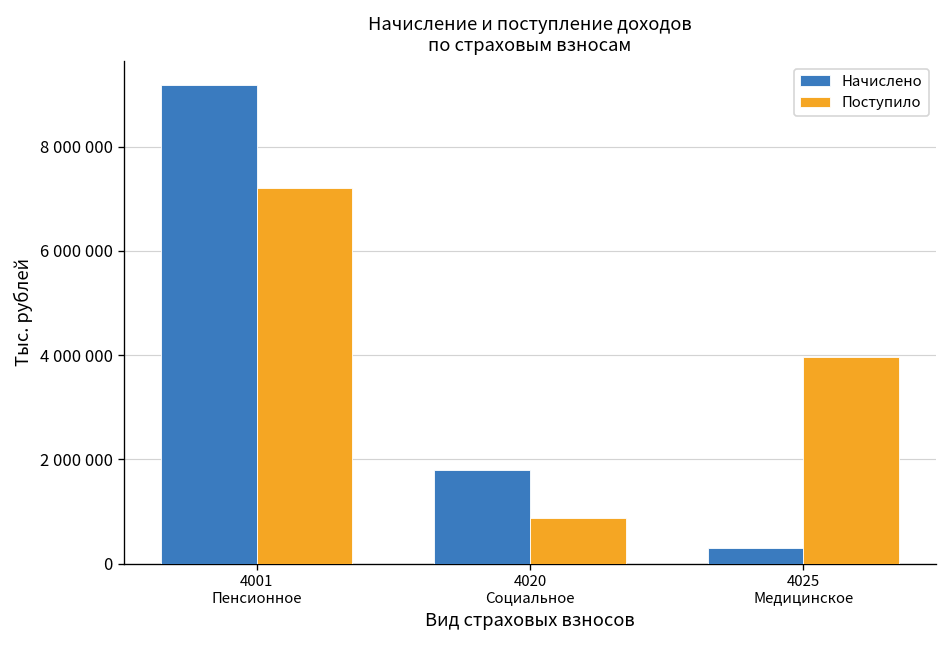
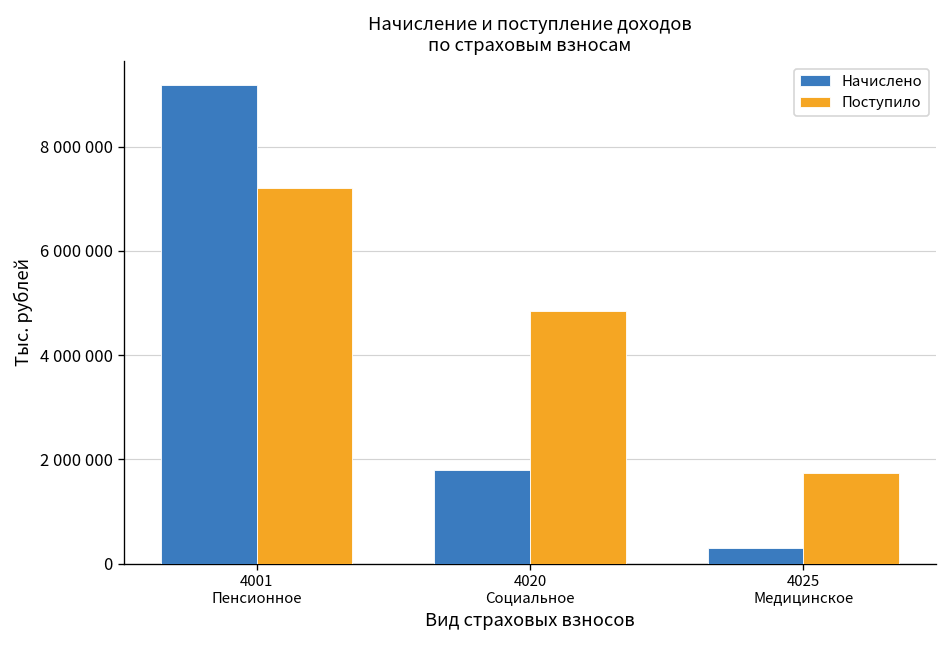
Поступило, 4020 Социальное: 900000 -> 4900000
Поступило, 4025 Медицинское: 4000000 -> 1700000
